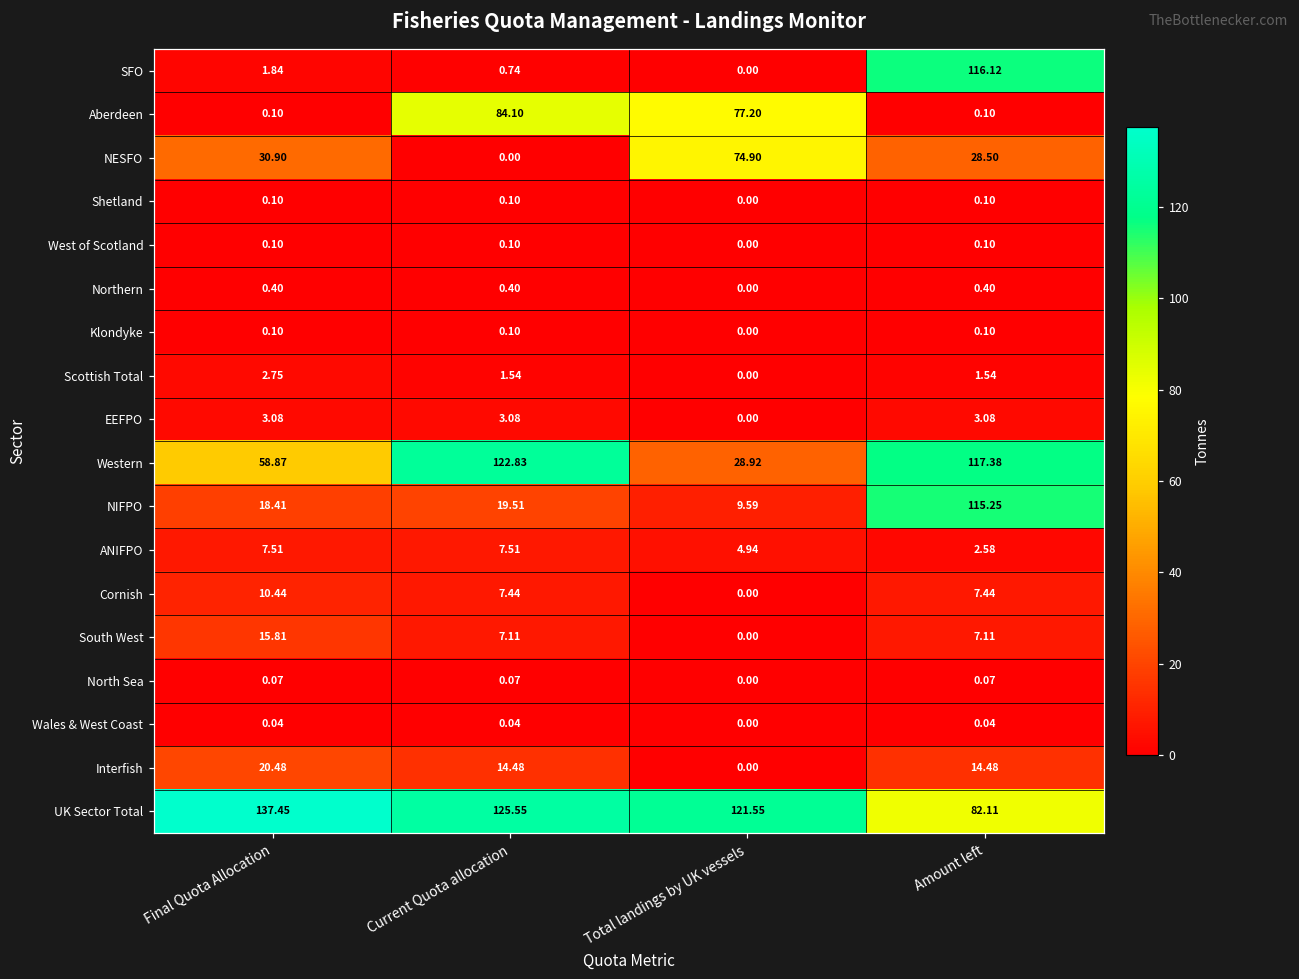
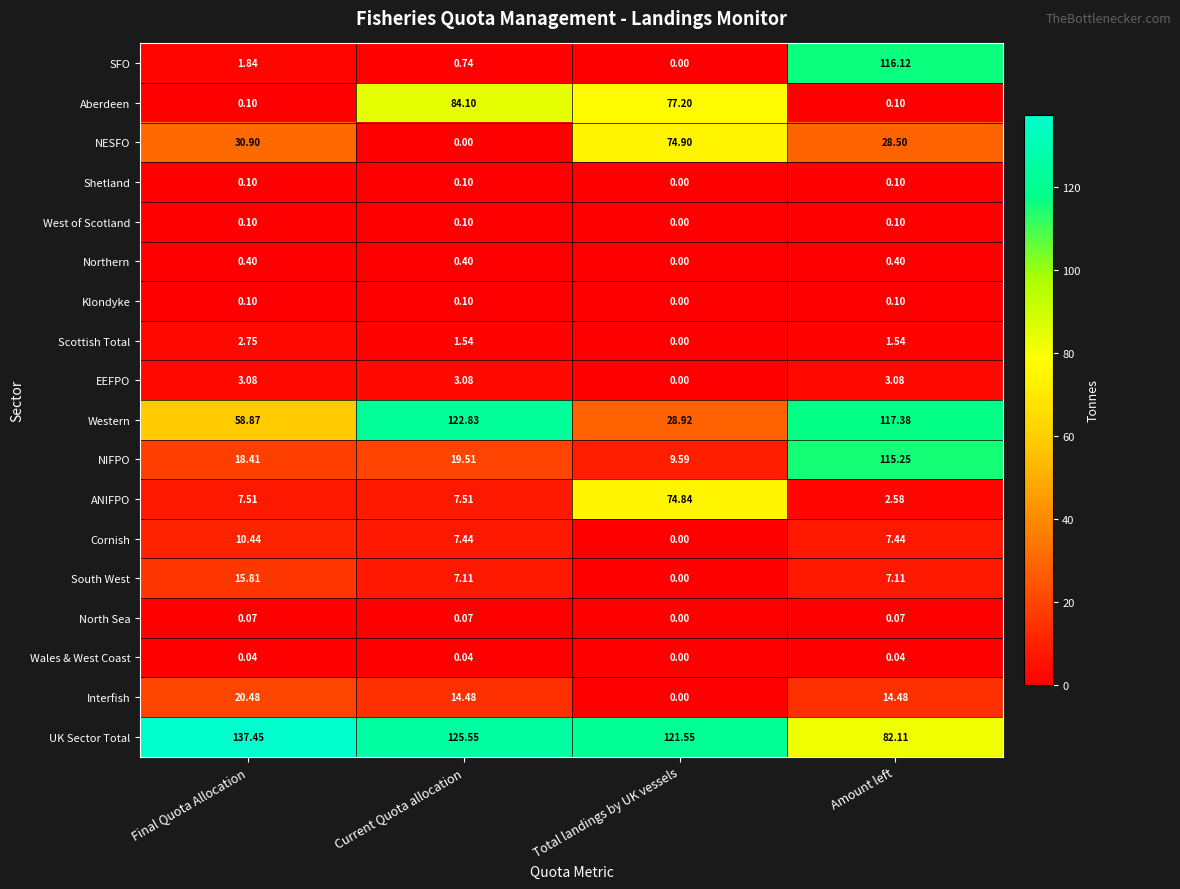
ANIFPO, Total landings by UK vessels: 4.94 -> 74.84
